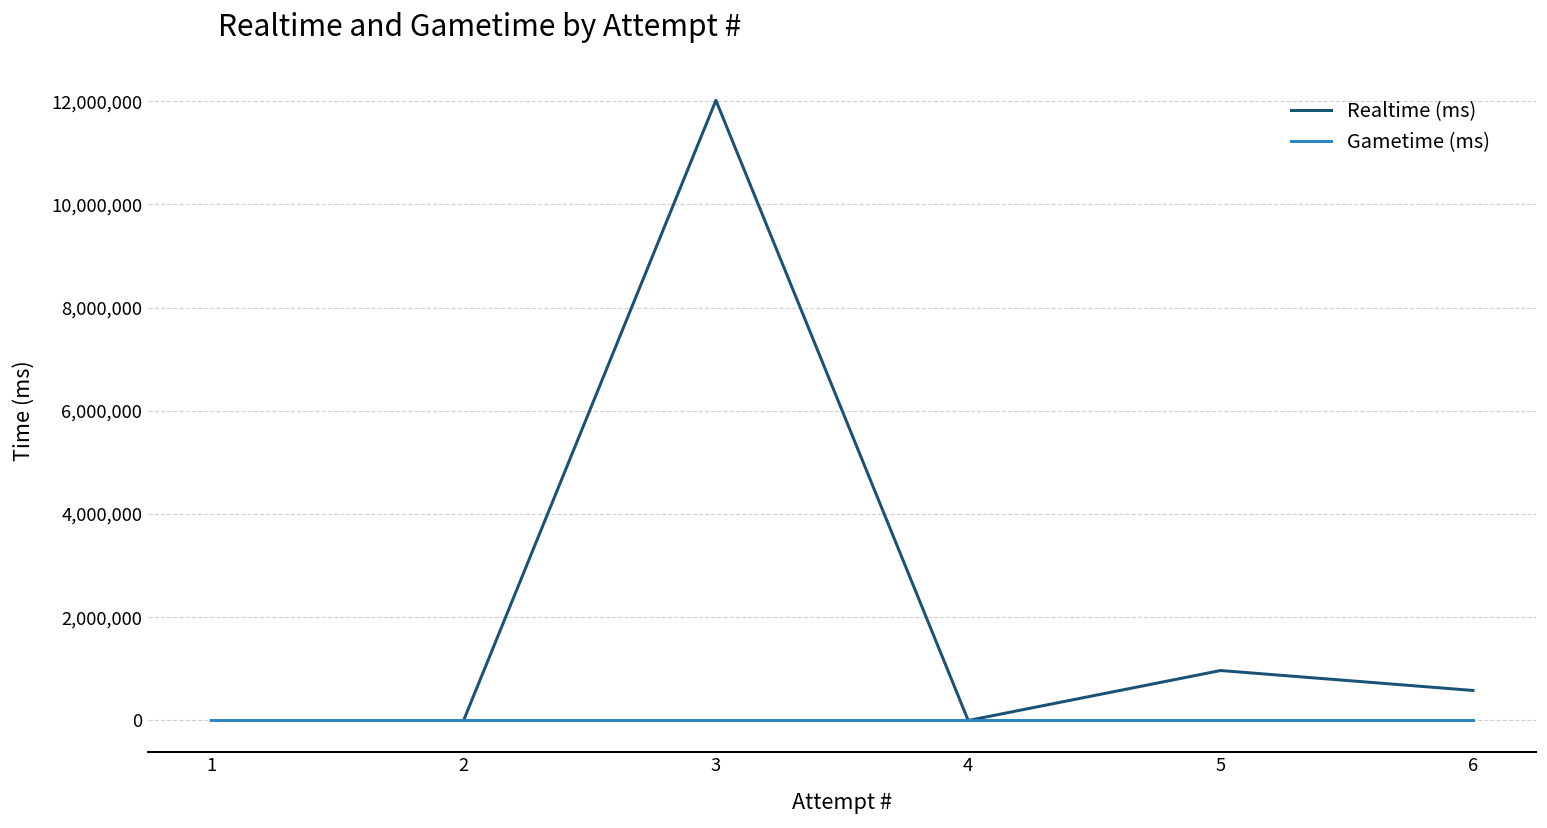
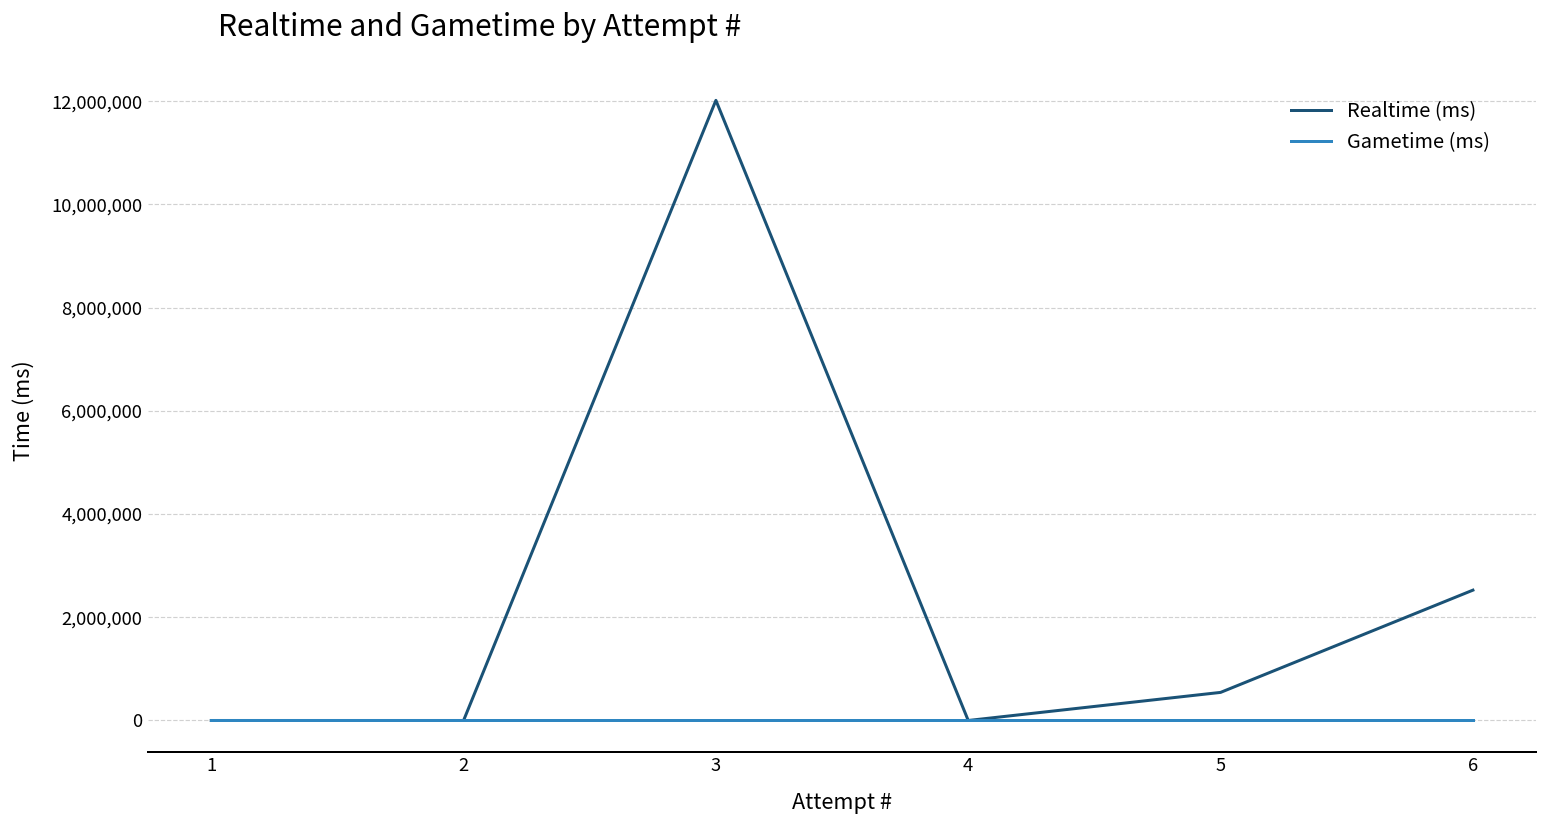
Realtime (ms), 5: 1,000,000 -> 500,000
Realtime (ms), 6: 600,000 -> 2,500,000
